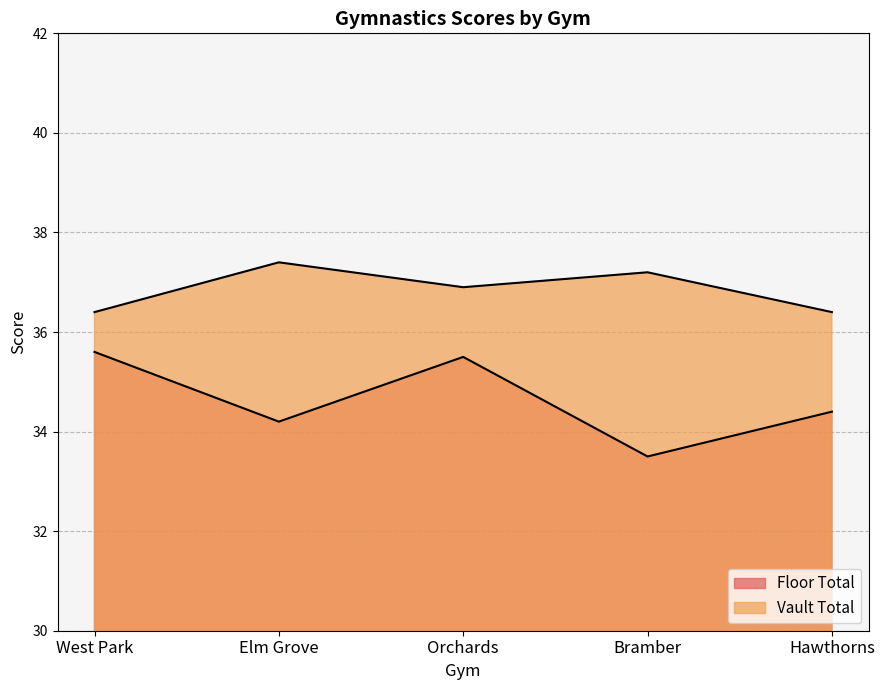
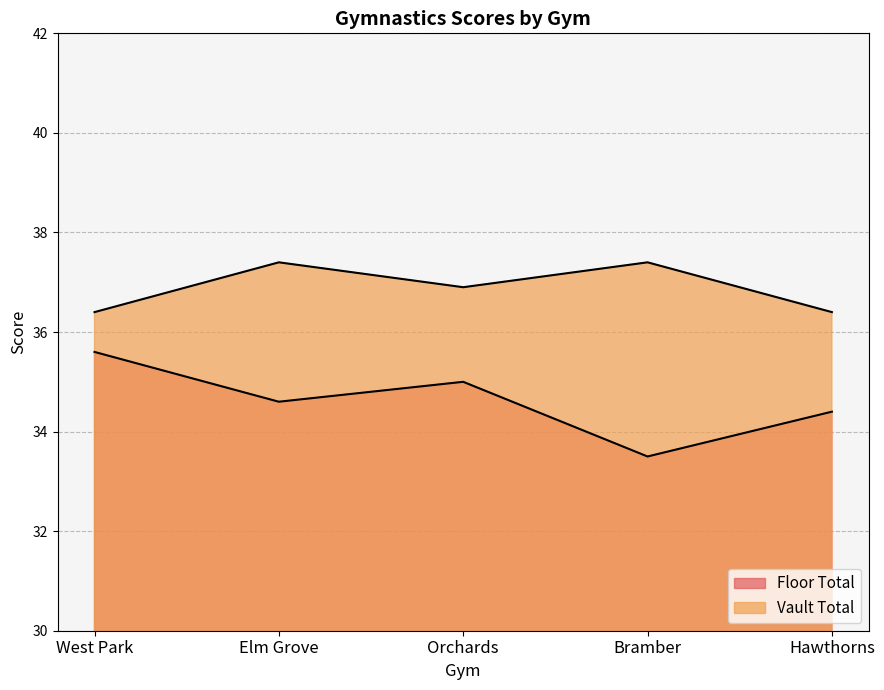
Floor Total, Elm Grove: 34.2 -> 34.6
Floor Total, Orchards: 35.5 -> 35.0
Vault Total, Bramber: 37.2 -> 37.4
